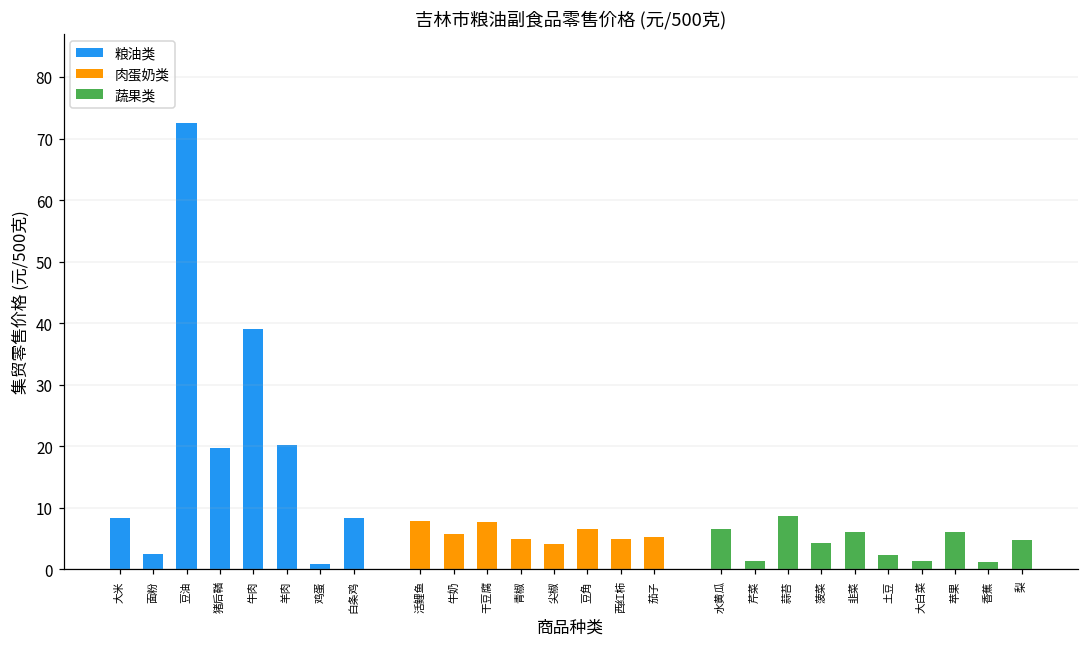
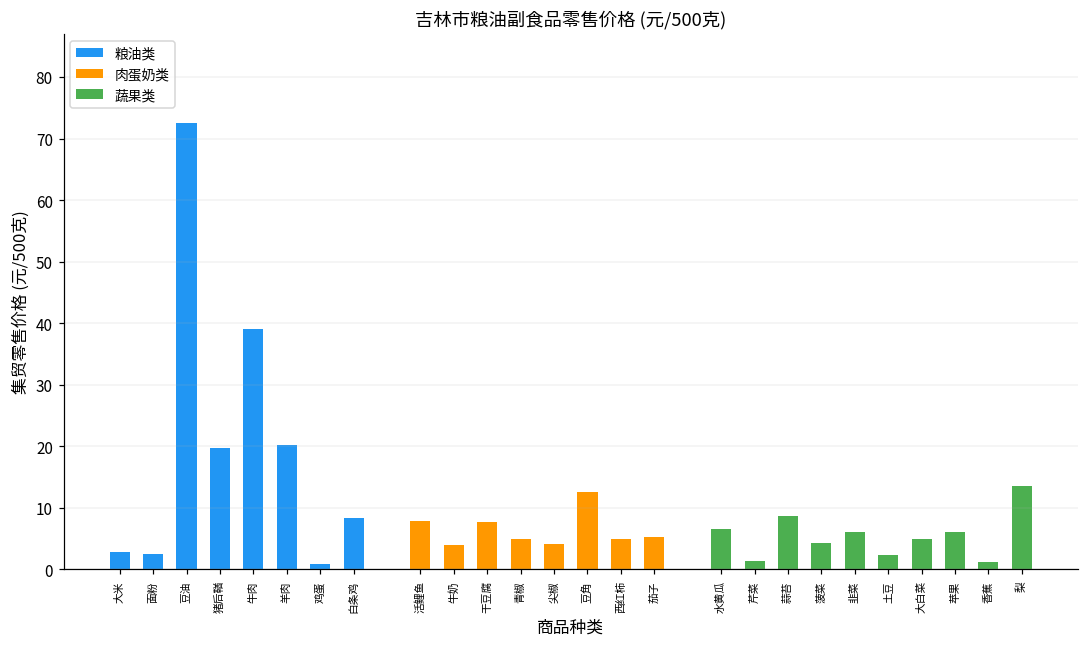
粮油类, 大米: 8 -> 3
肉蛋奶类, 牛奶: 6 -> 4
肉蛋奶类, 豆角: 7 -> 13
蔬果类, 大白菜: 1 -> 5
蔬果类, 梨: 5 -> 14
